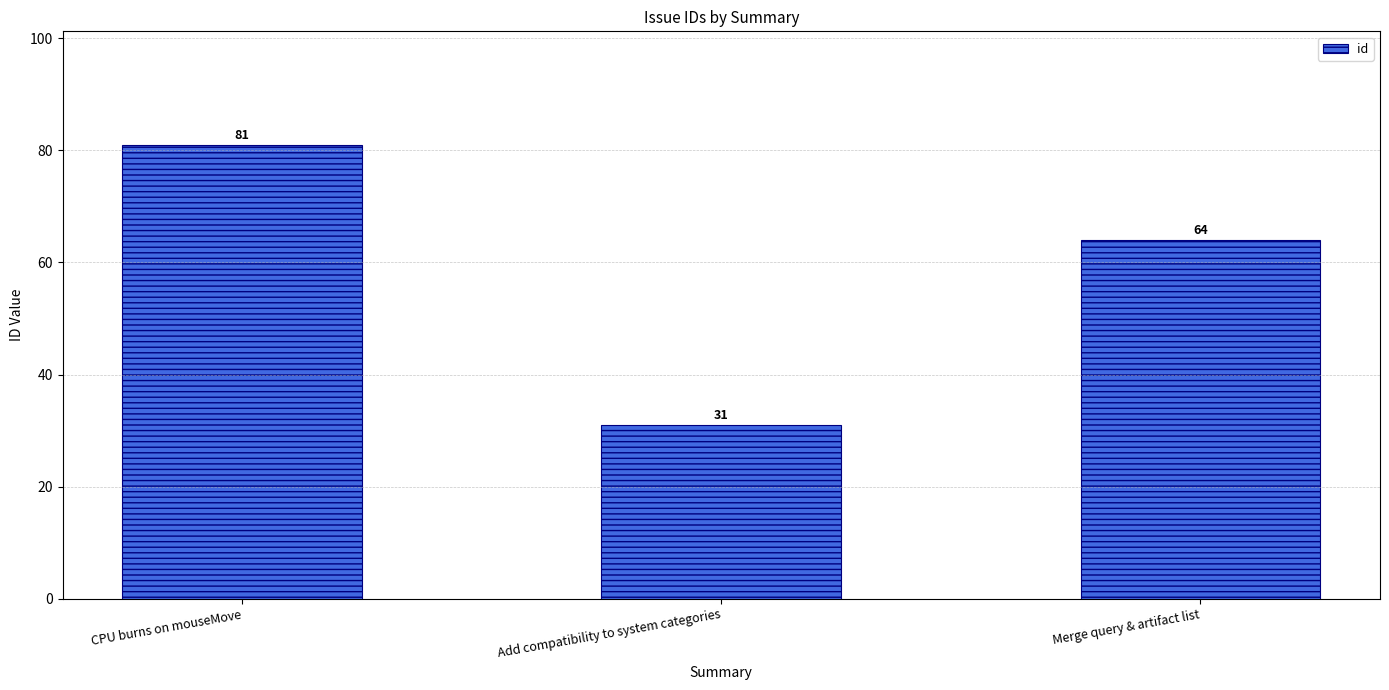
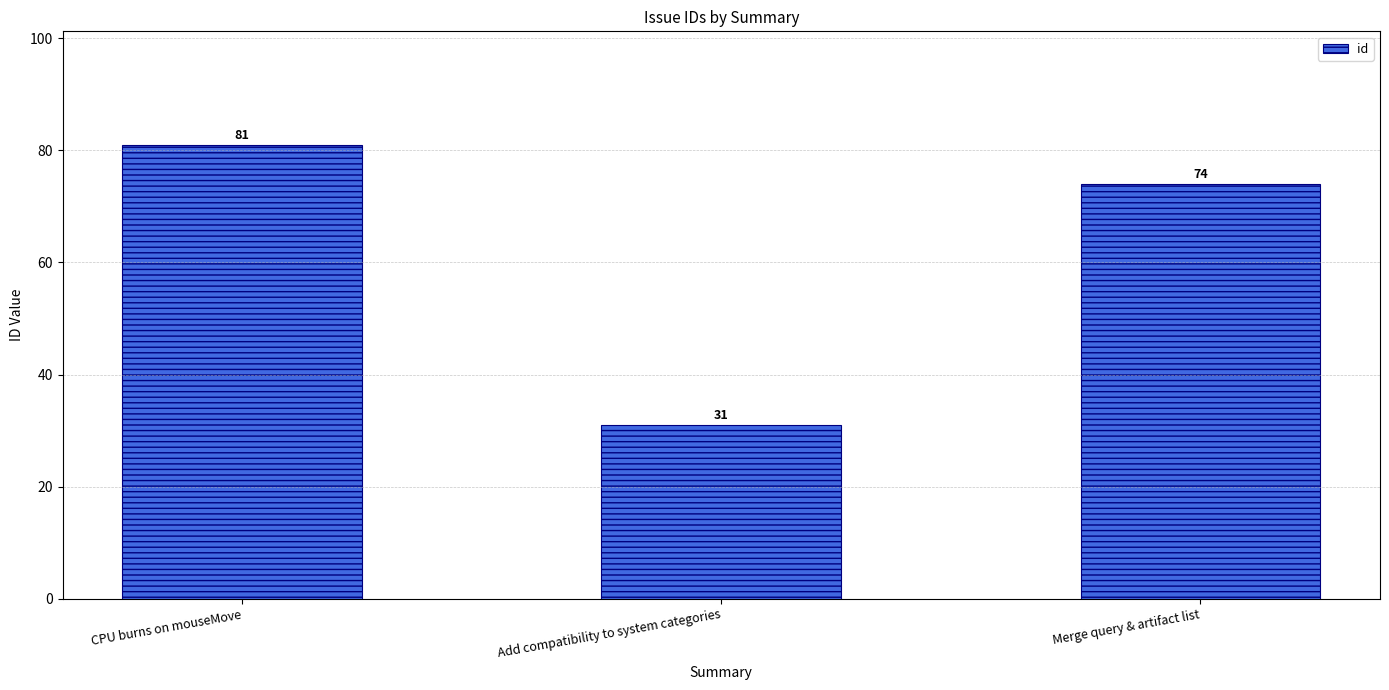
Merge query & artifact list: 64 -> 74
